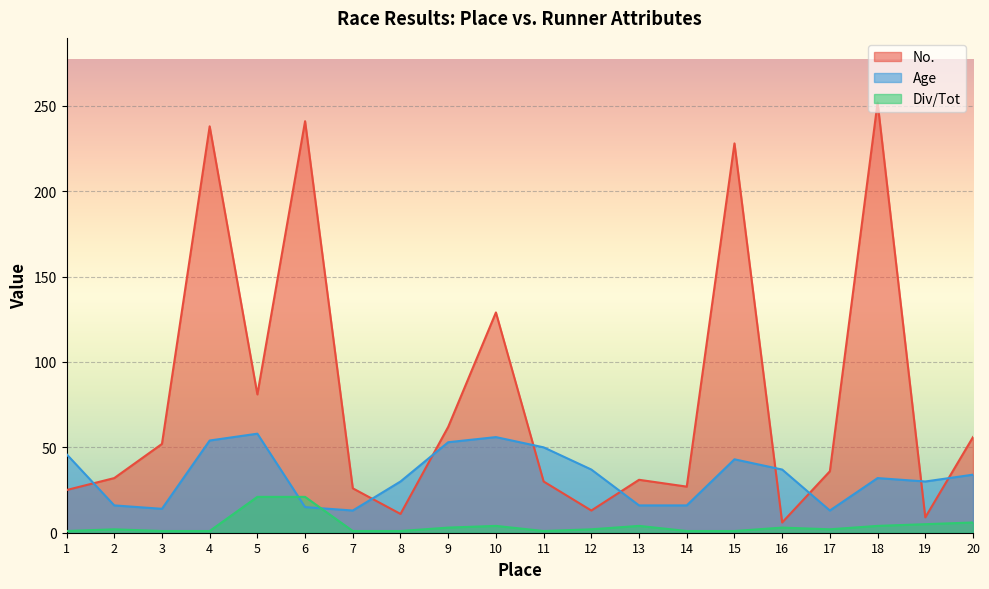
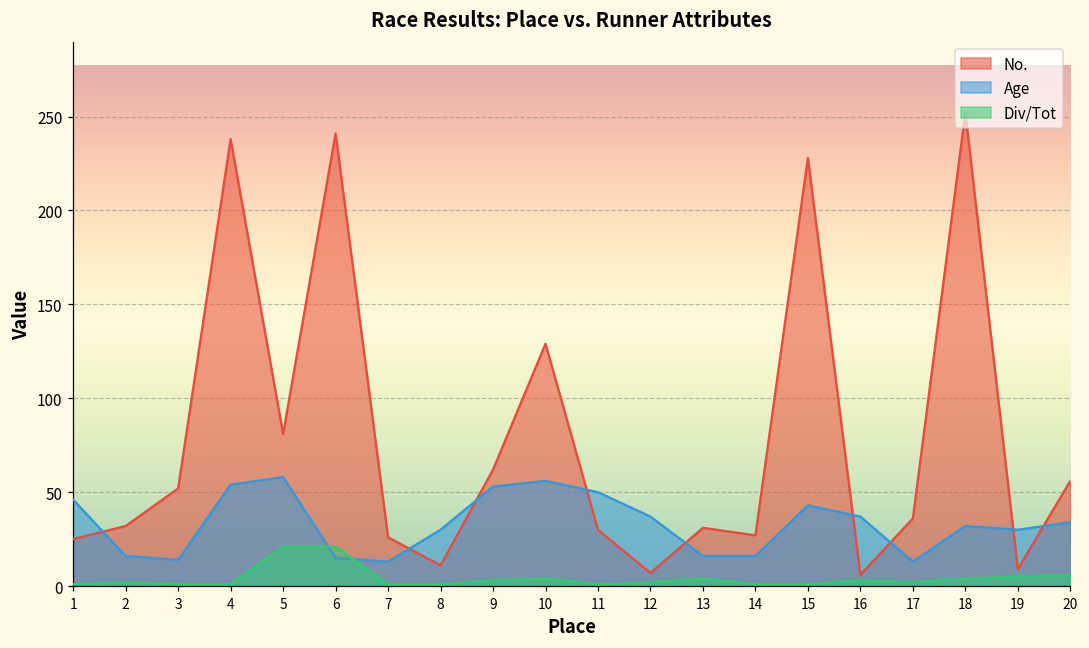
No., 12: 13 -> 7
